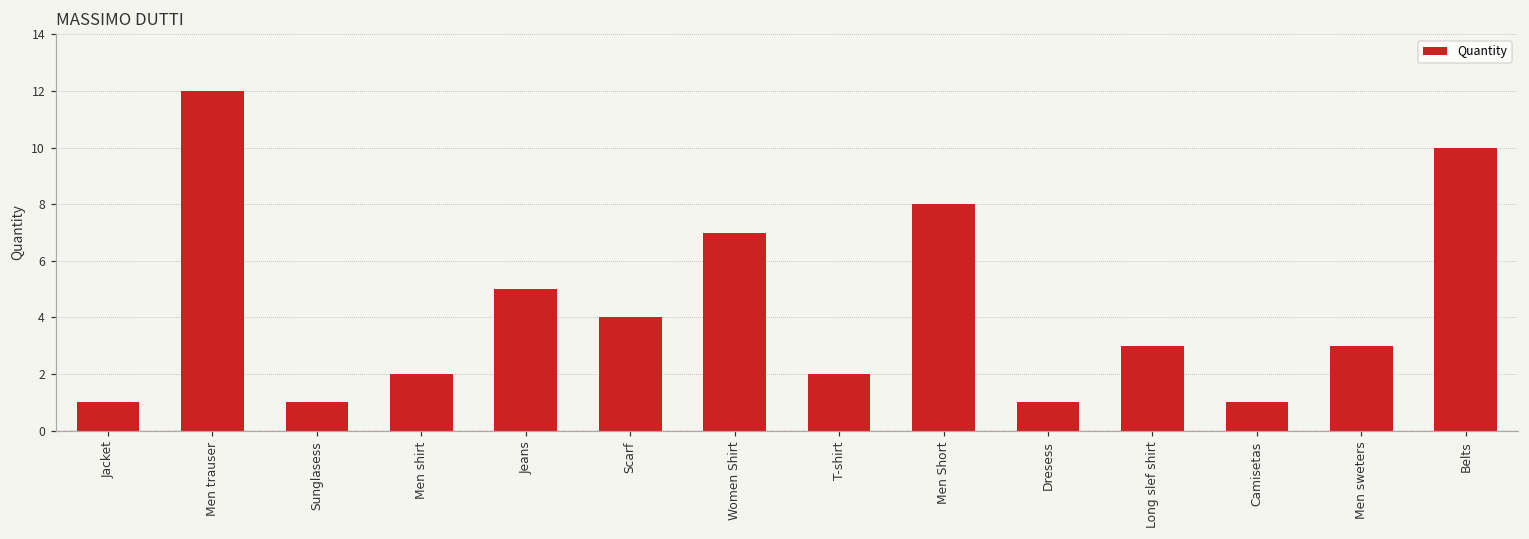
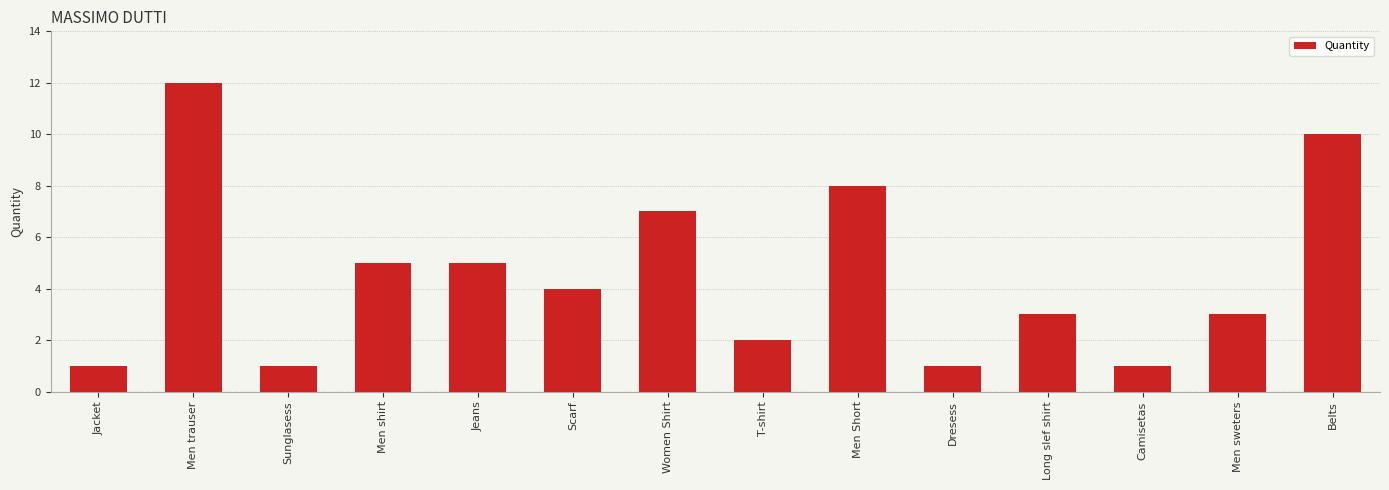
Men shirt: 2 -> 5
